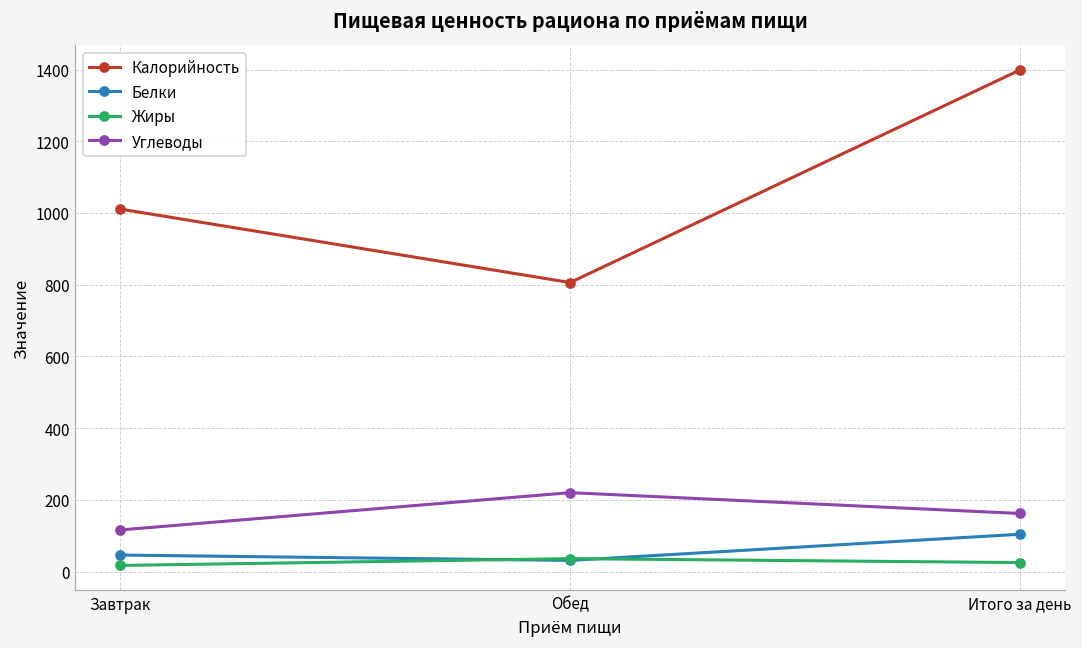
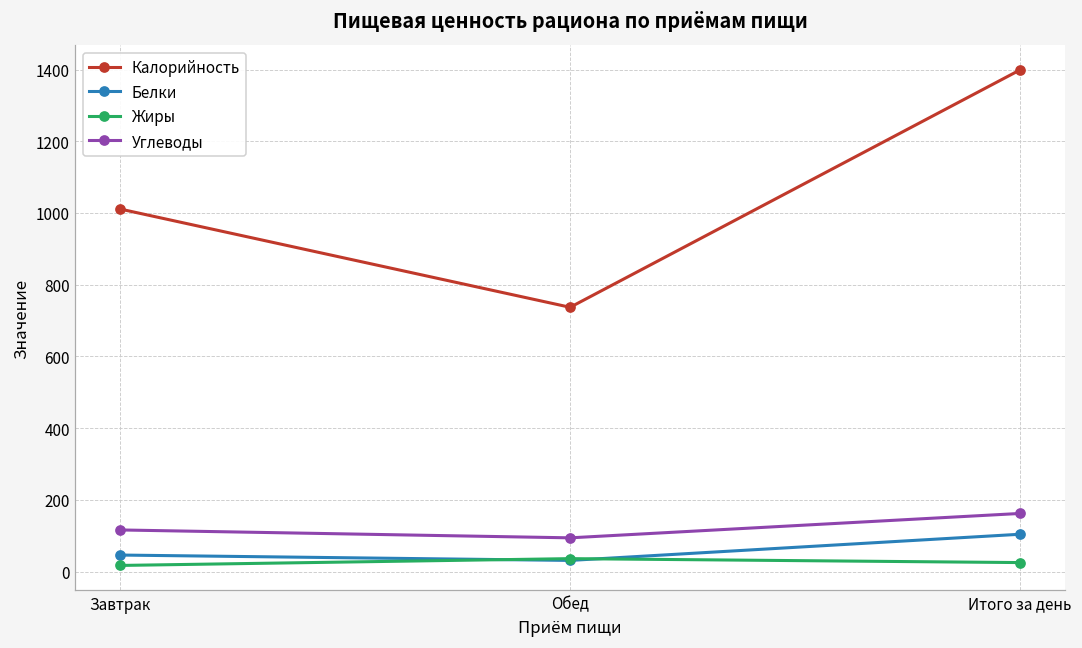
Калорийность, Обед: 810 -> 740
Углеводы, Обед: 220 -> 90
